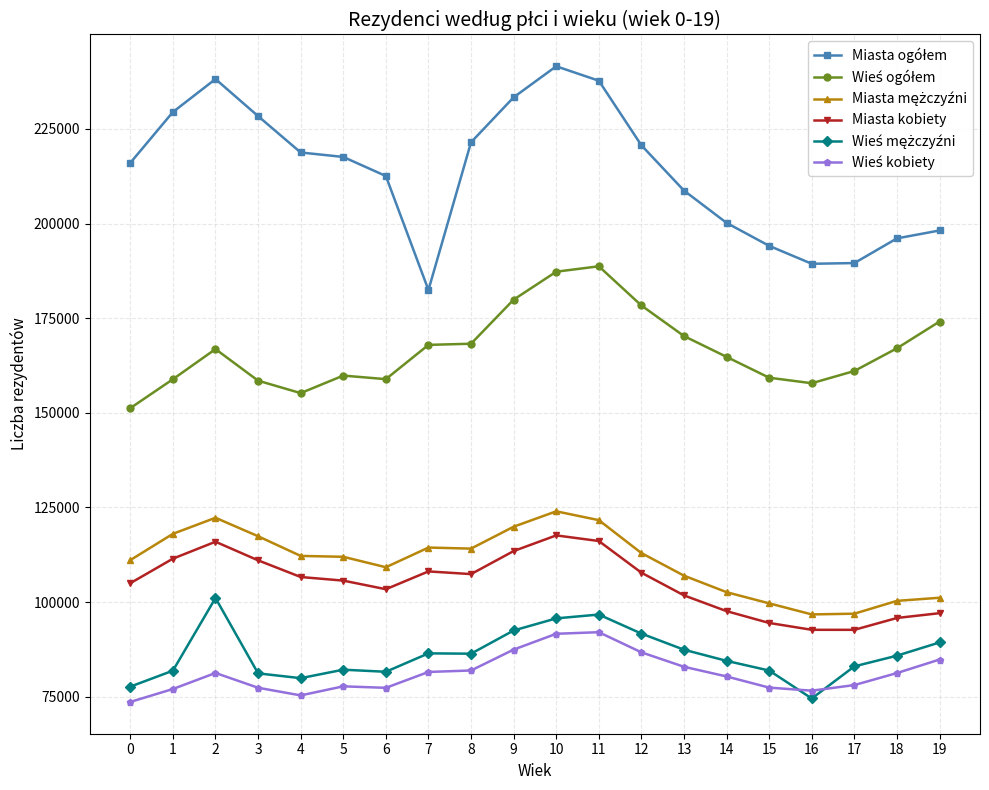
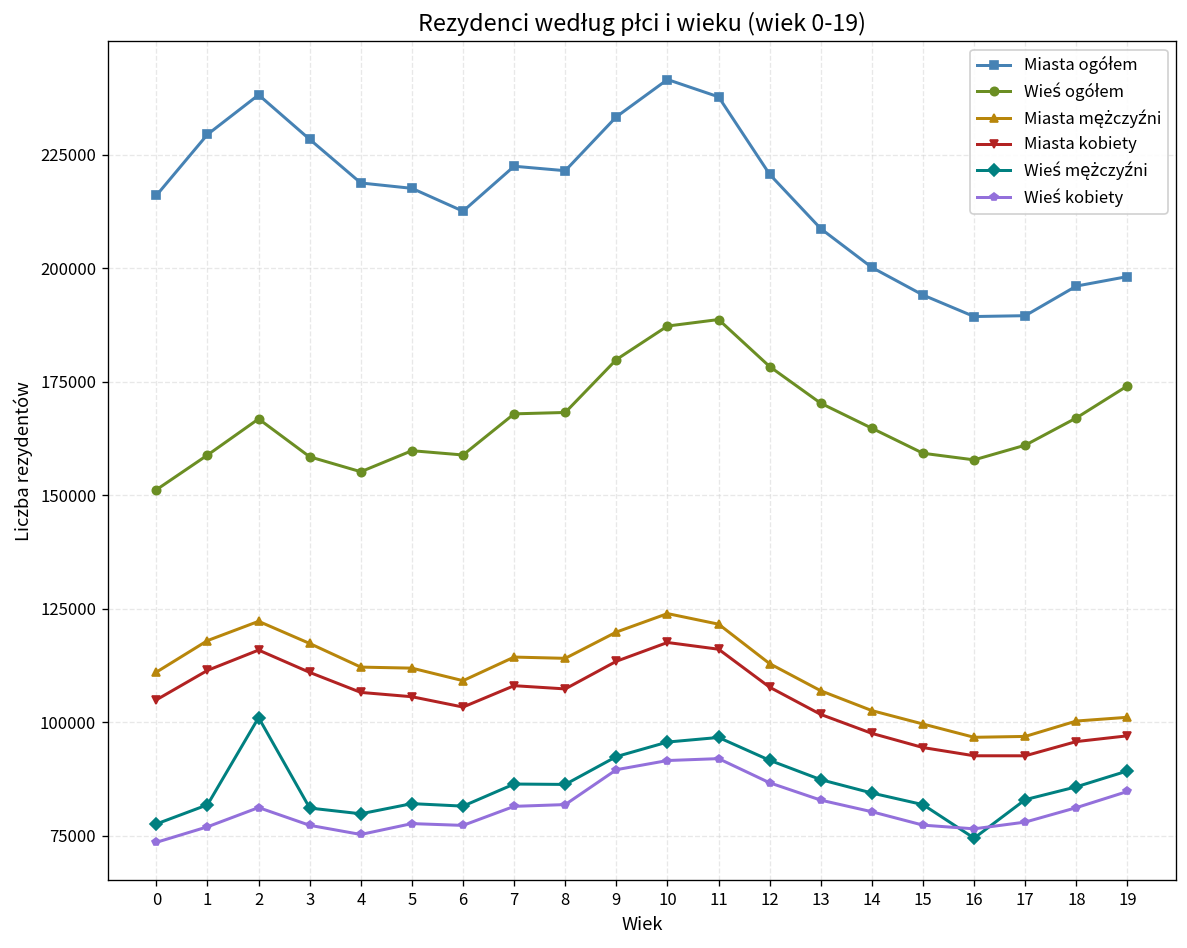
Miasta ogółem, 7: 182000 -> 222000
Wieś kobiety, 9: 87000 -> 90000
